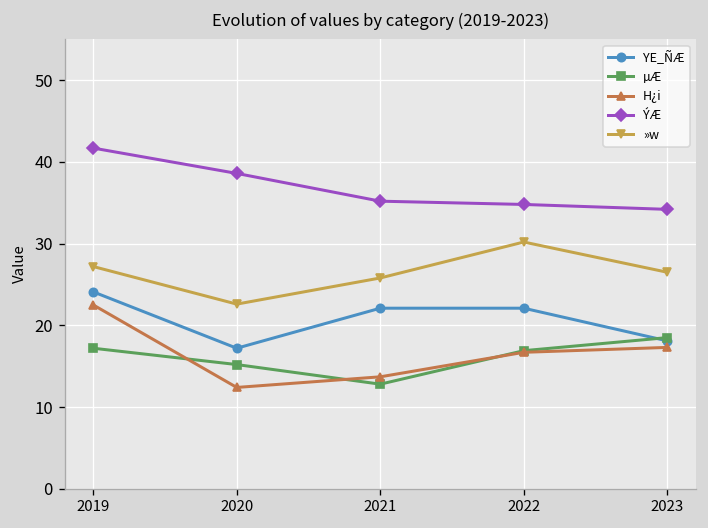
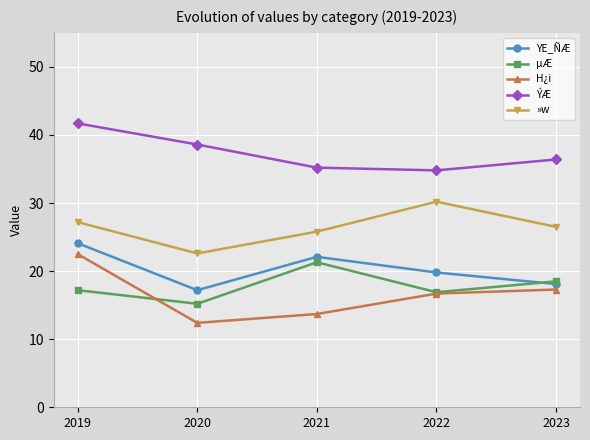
µÆ, 2021: 13 -> 21
YE_ÑÆ, 2022: 22 -> 20
ÝÆ, 2023: 34 -> 36
